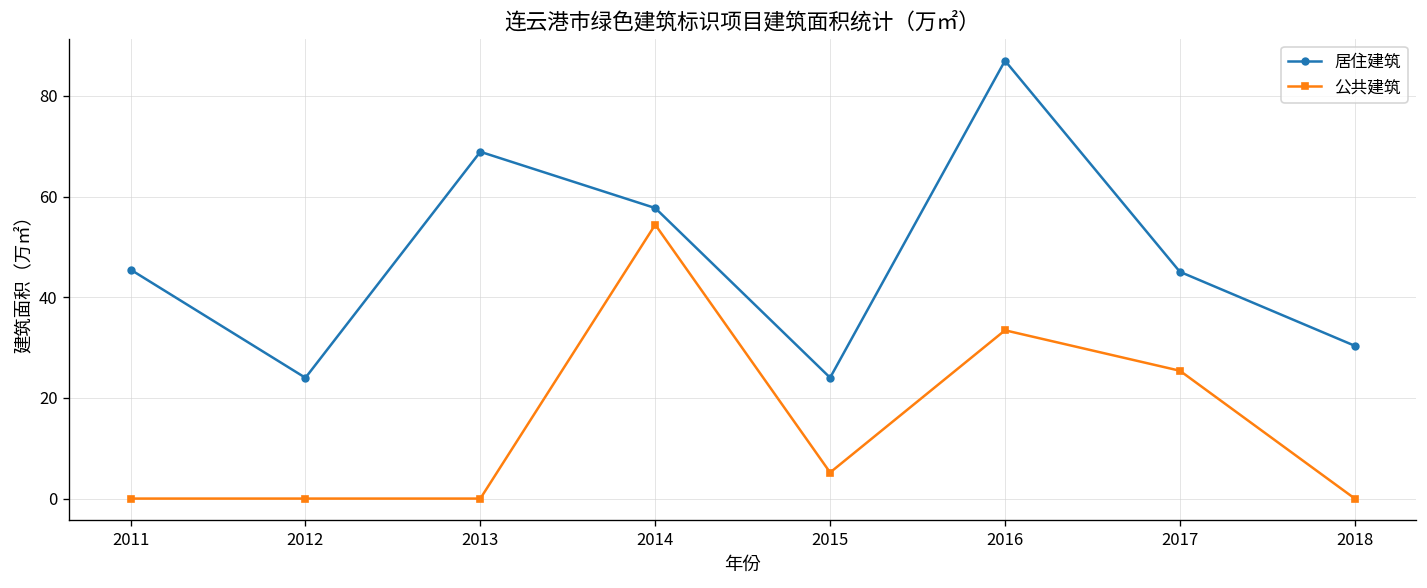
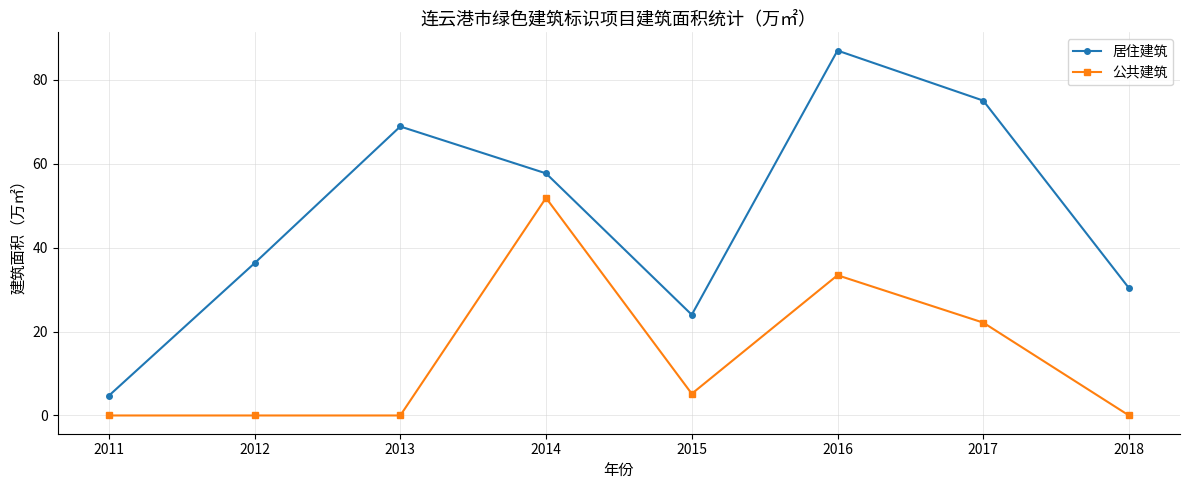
居住建筑, 2011: 46 -> 5
居住建筑, 2012: 24 -> 36
公共建筑, 2014: 54 -> 52
居住建筑, 2017: 45 -> 75
公共建筑, 2017: 25 -> 22
